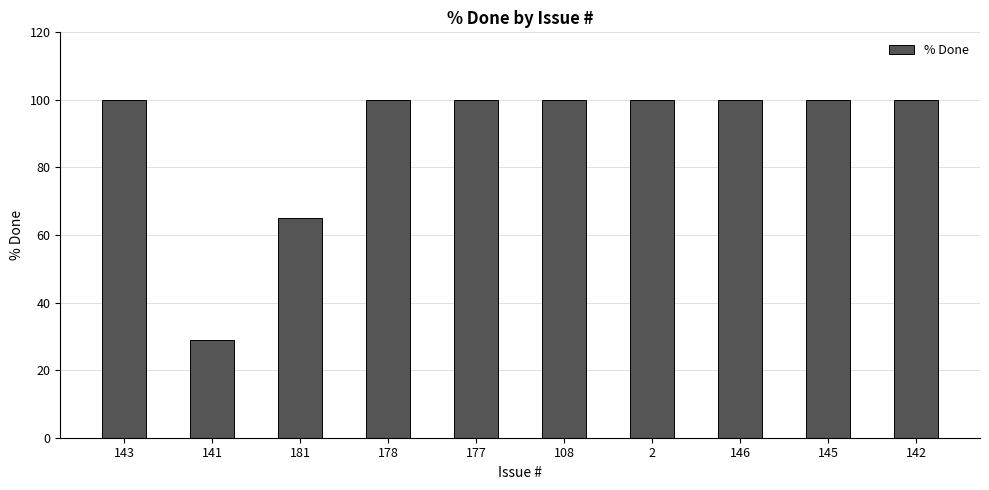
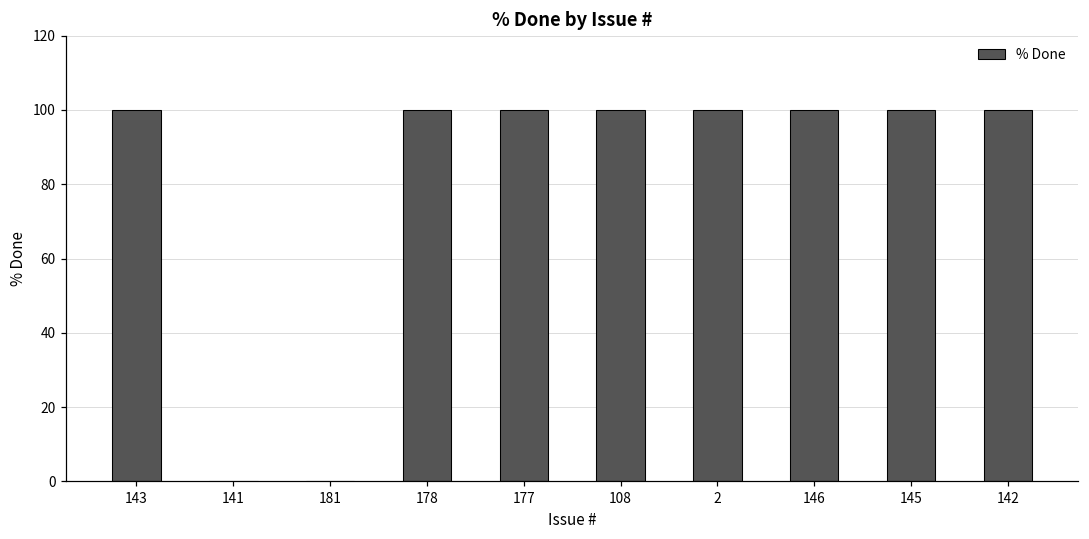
141: 29 -> 0
181: 65 -> 0
